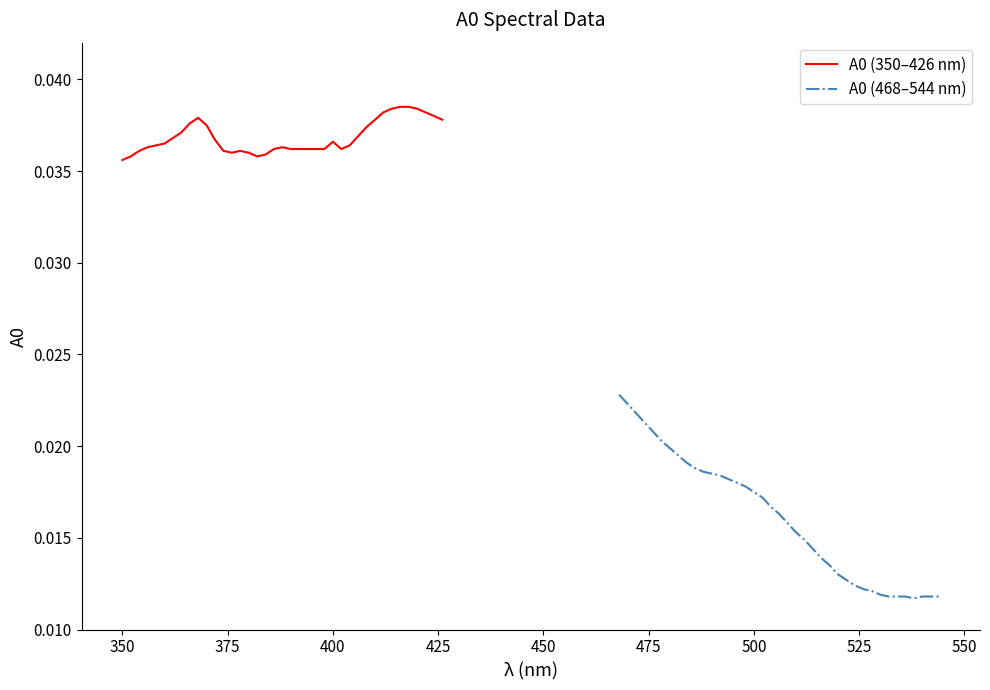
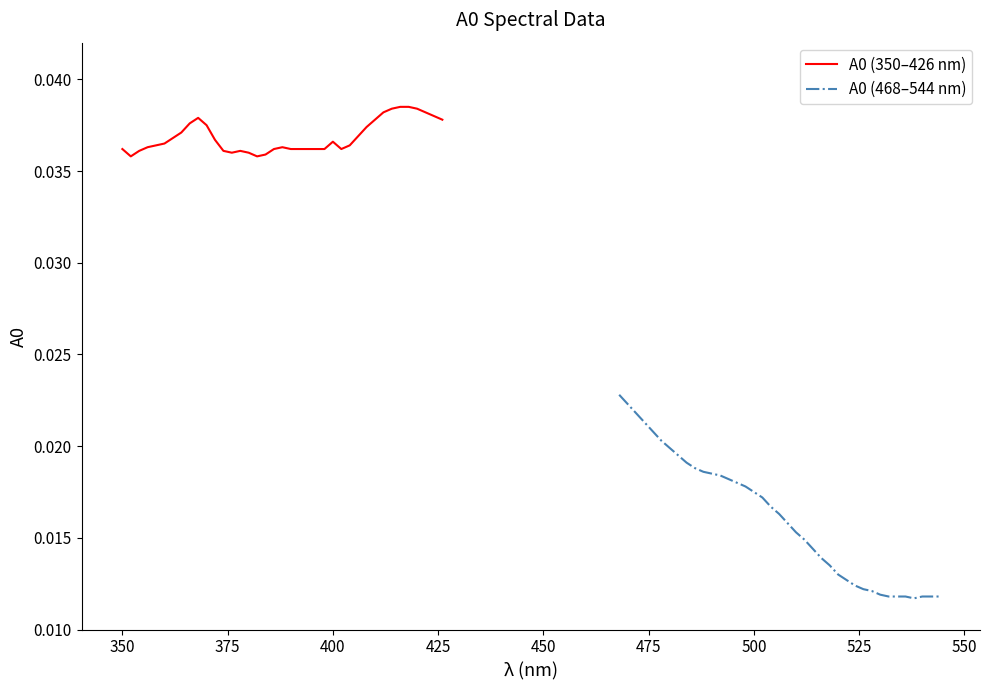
A0 (350–426 nm), 350: 0.0356 -> 0.0362
